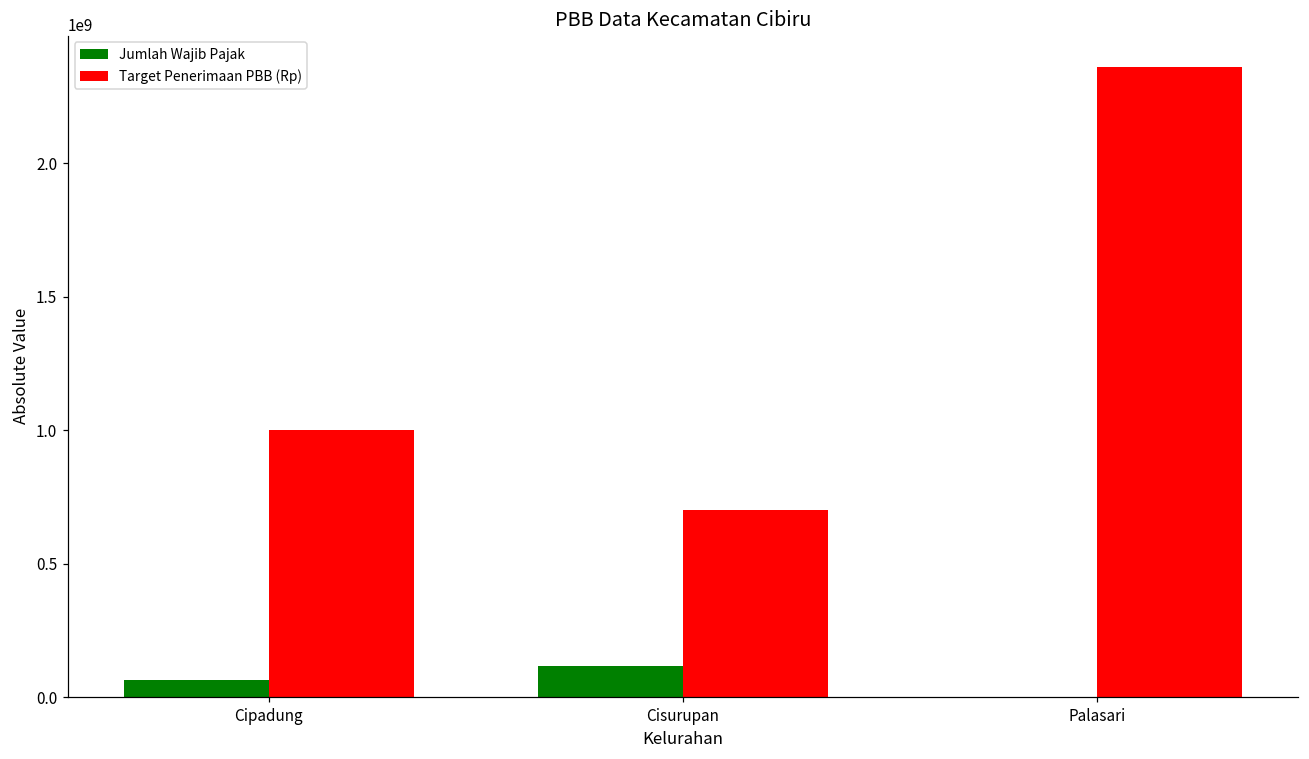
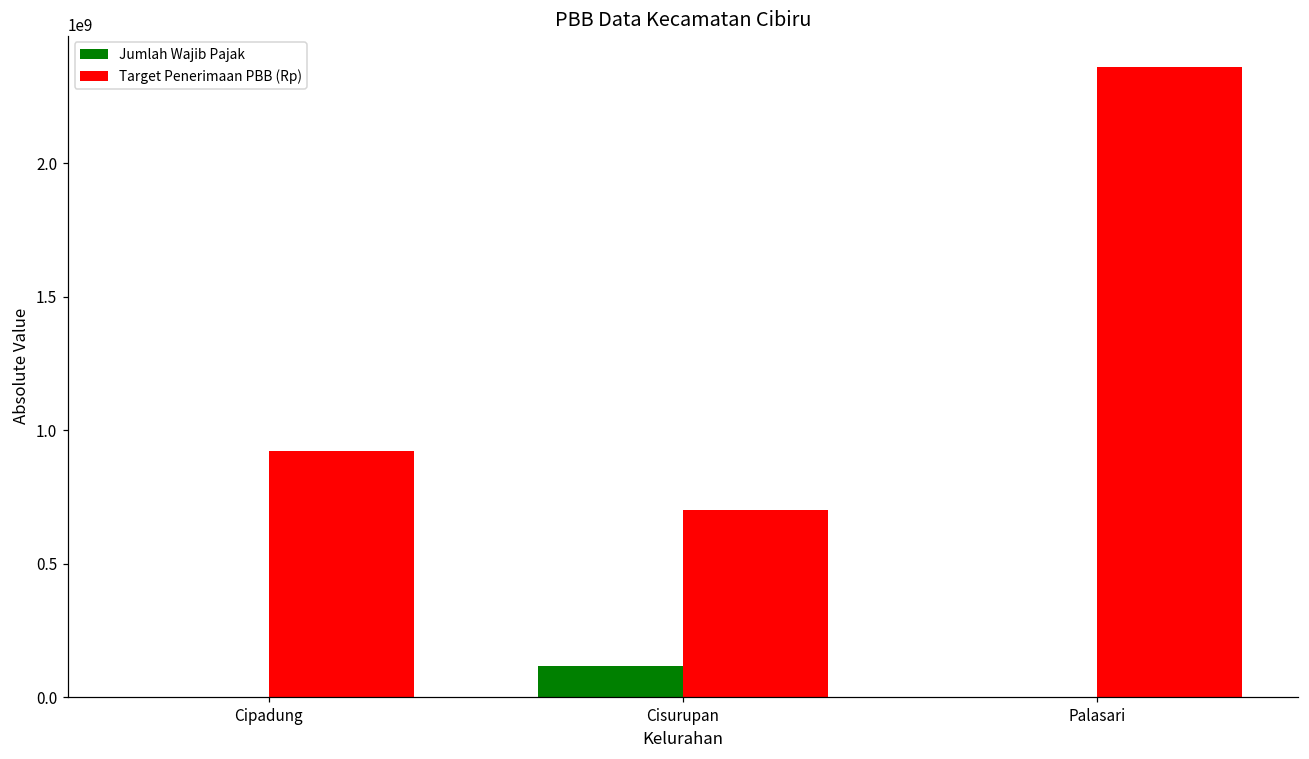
Jumlah Wajib Pajak, Cipadung: 60000000 -> 0
Target Penerimaan PBB (Rp), Cipadung: 1000000000 -> 920000000
